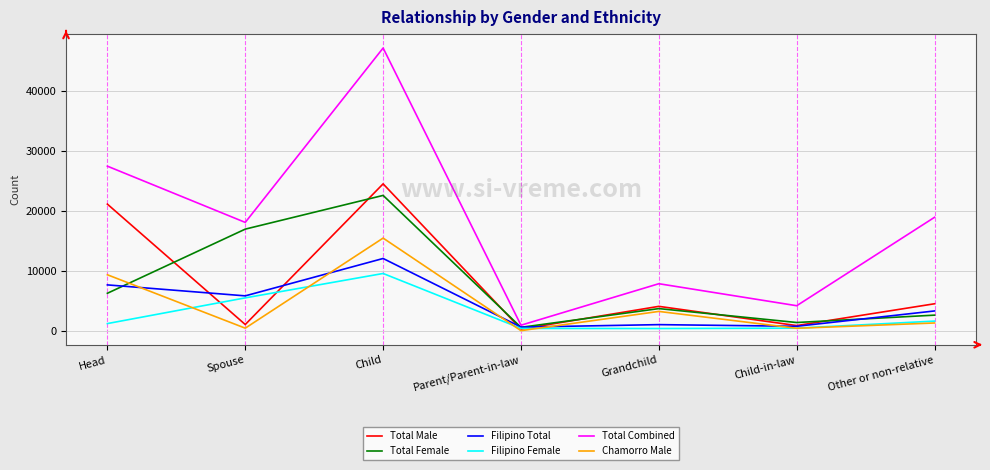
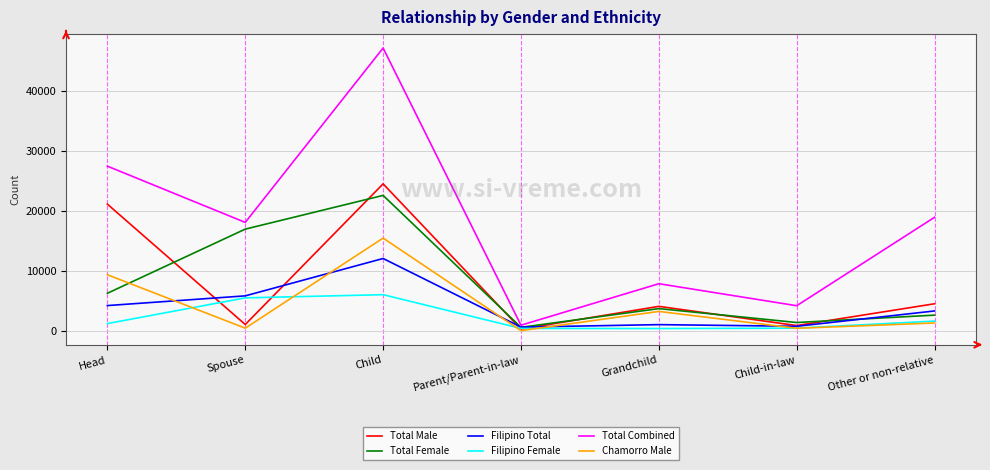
Filipino Total, Head: 8000 -> 4000
Filipino Female, Child: 10000 -> 6000
